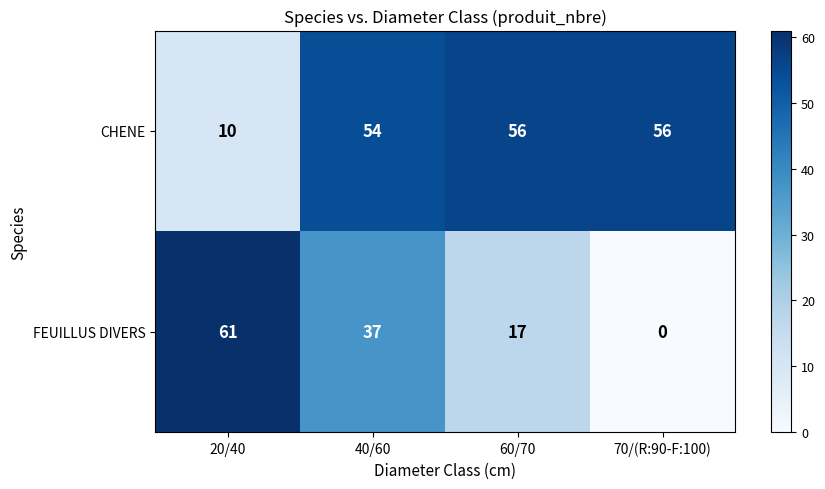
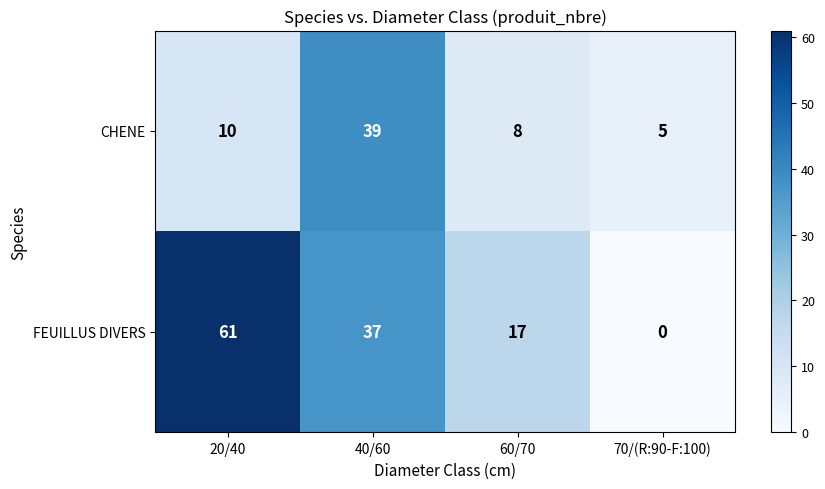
CHENE, 40/60: 54 -> 39
CHENE, 60/70: 56 -> 8
CHENE, 70/(R:90-F:100): 56 -> 5
